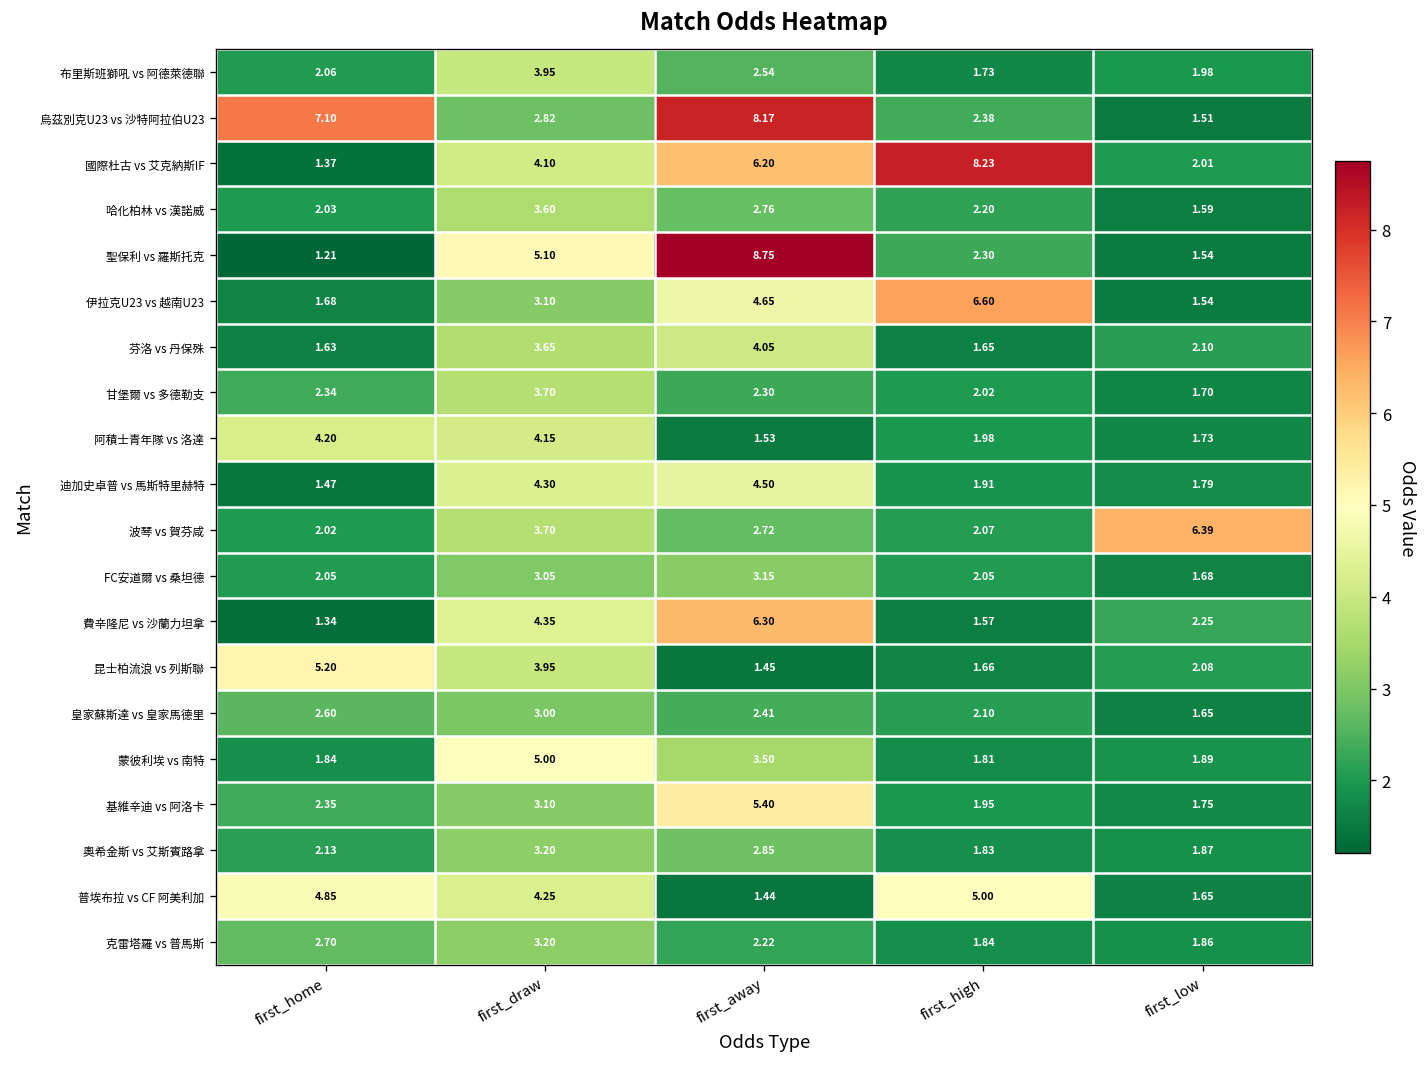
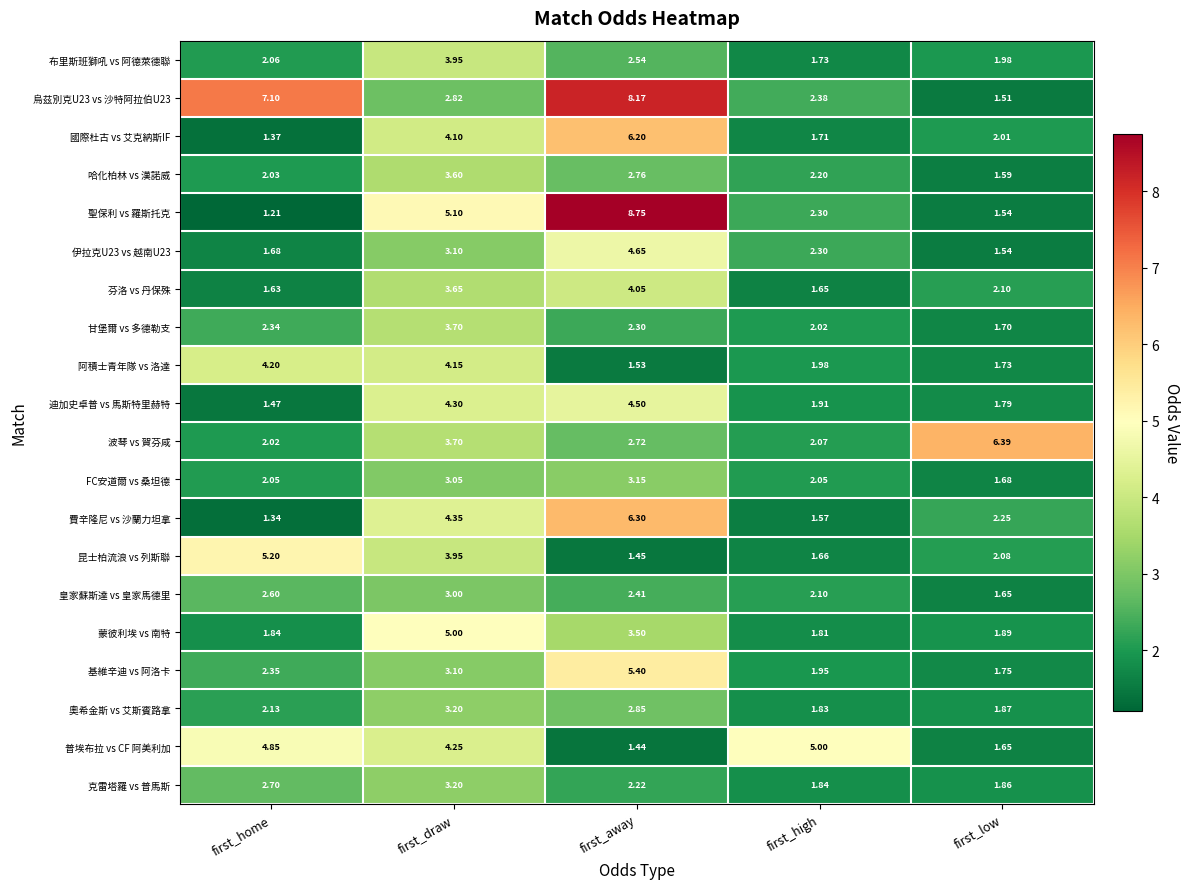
國際杜古 vs 艾克納斯IF, first_high: 8.23 -> 1.71
伊拉克U23 vs 越南U23, first_high: 6.60 -> 2.30
